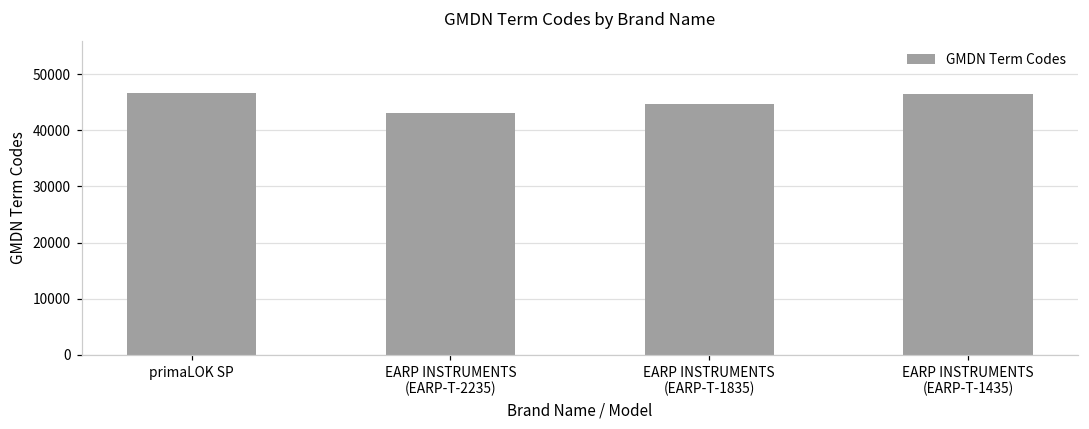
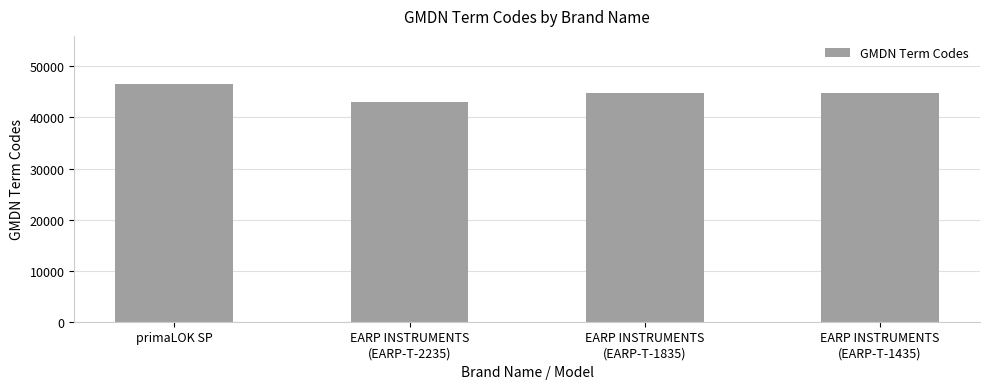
EARP INSTRUMENTS (EARP-T-1435): 46000 -> 45000
